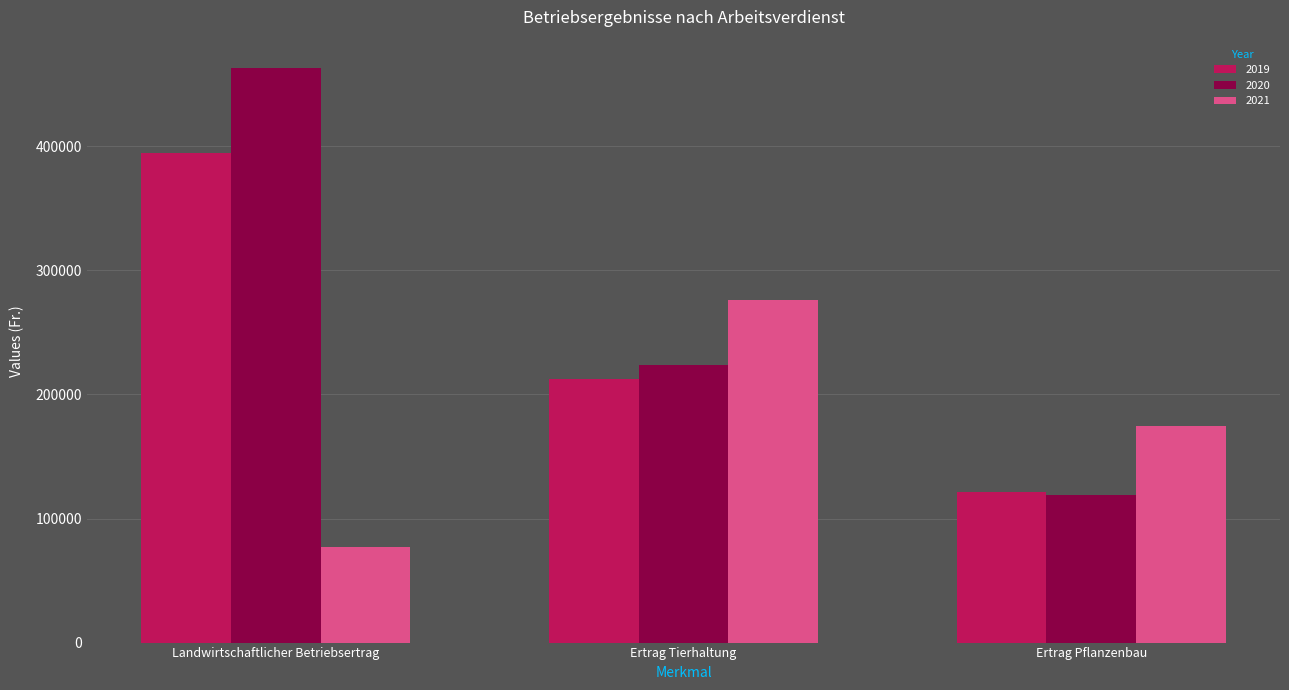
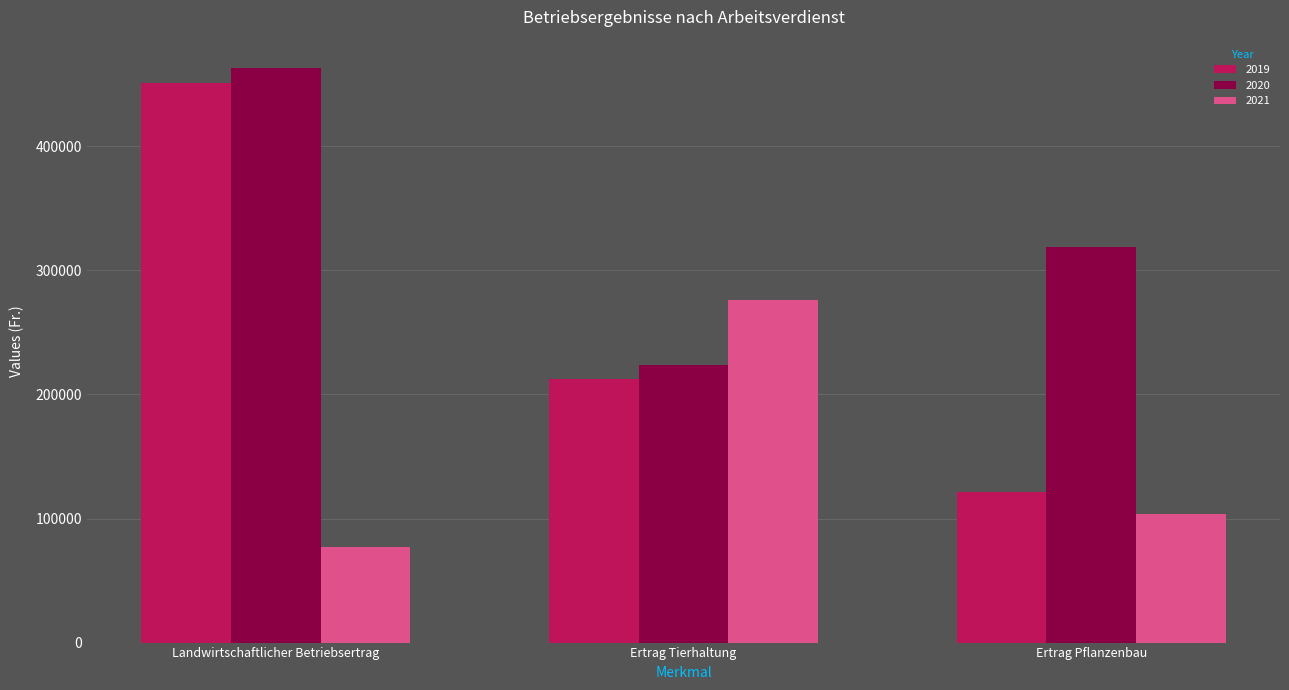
2019, Landwirtschaftlicher Betriebsertrag: 394000 -> 451000
2020, Ertrag Pflanzenbau: 119000 -> 319000
2021, Ertrag Pflanzenbau: 175000 -> 104000
